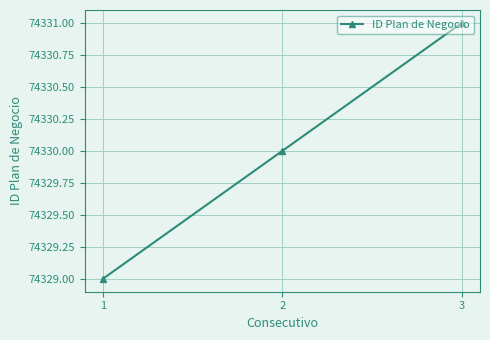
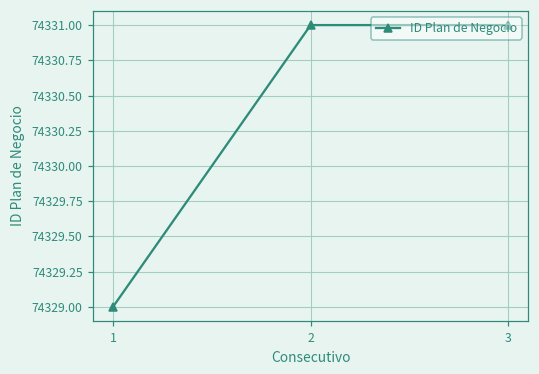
2: 74330 -> 74331
